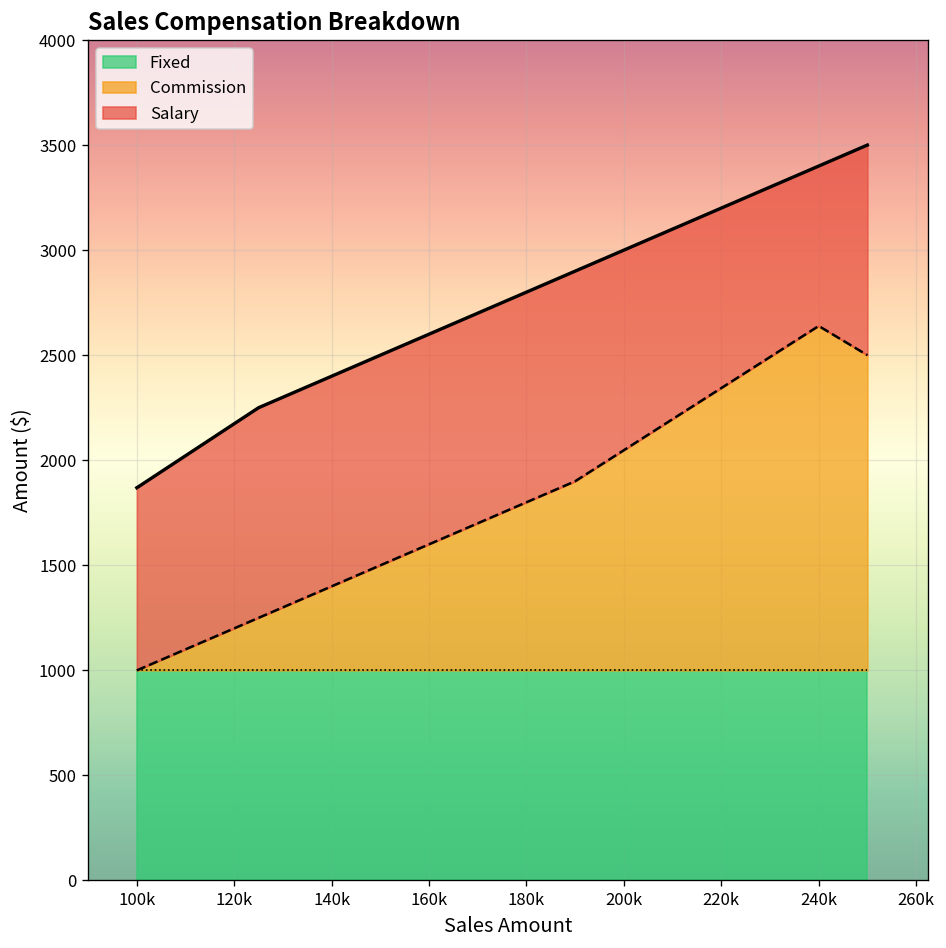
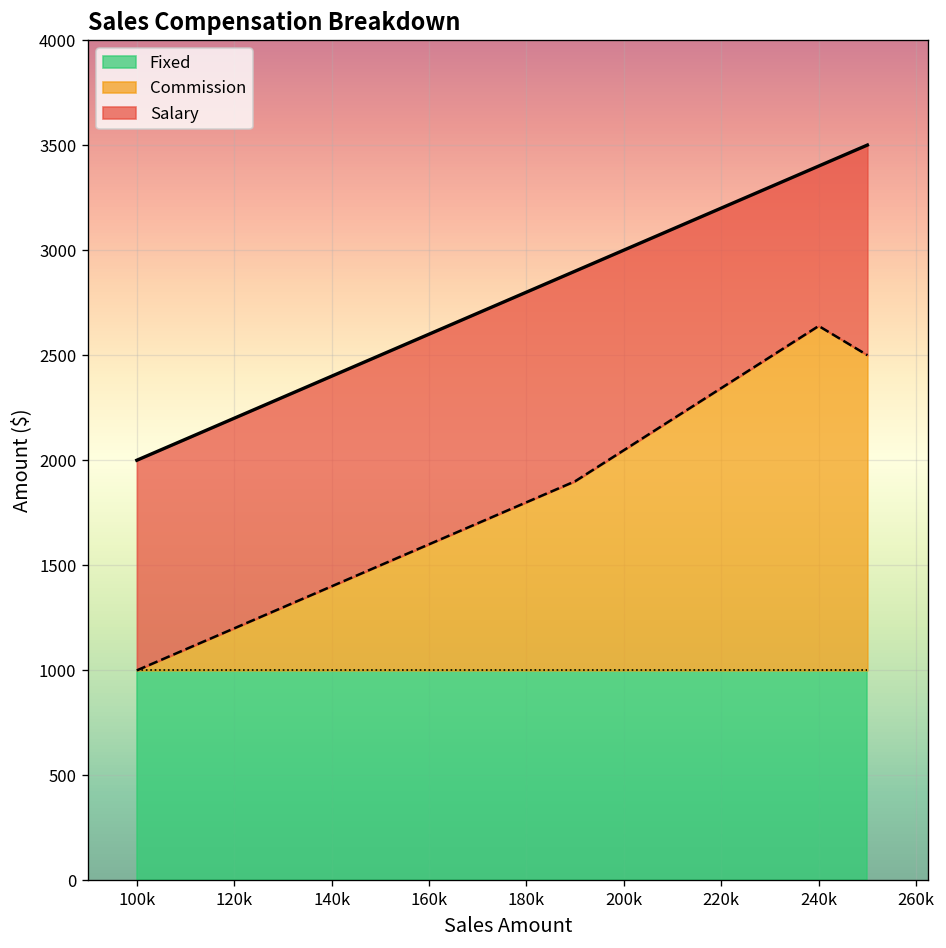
Salary, 100k: 1870 -> 2000
